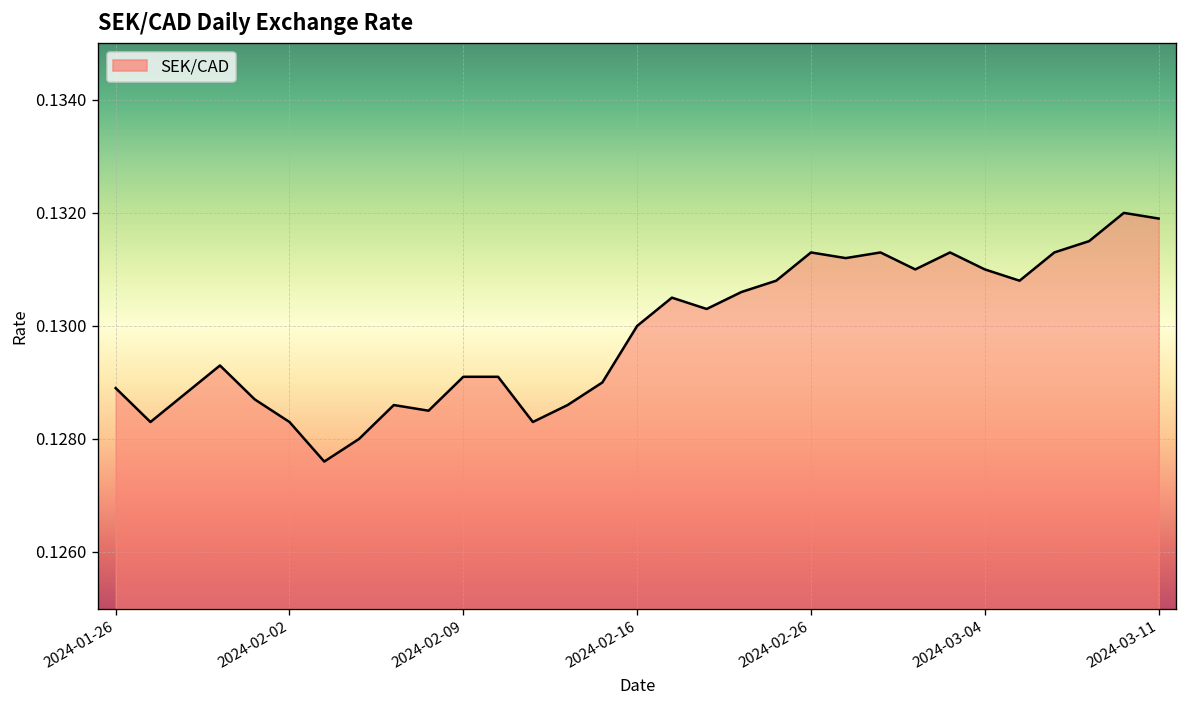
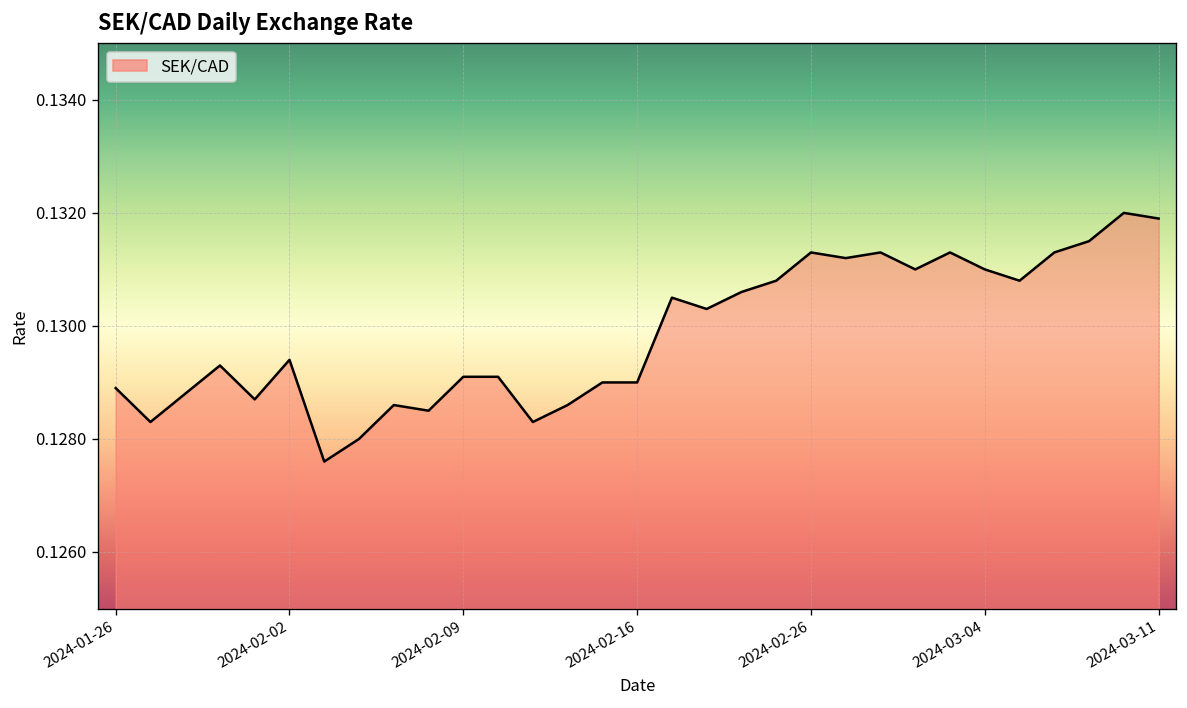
2024-02-02: 0.1283 -> 0.1294
2024-02-16: 0.130 -> 0.129
